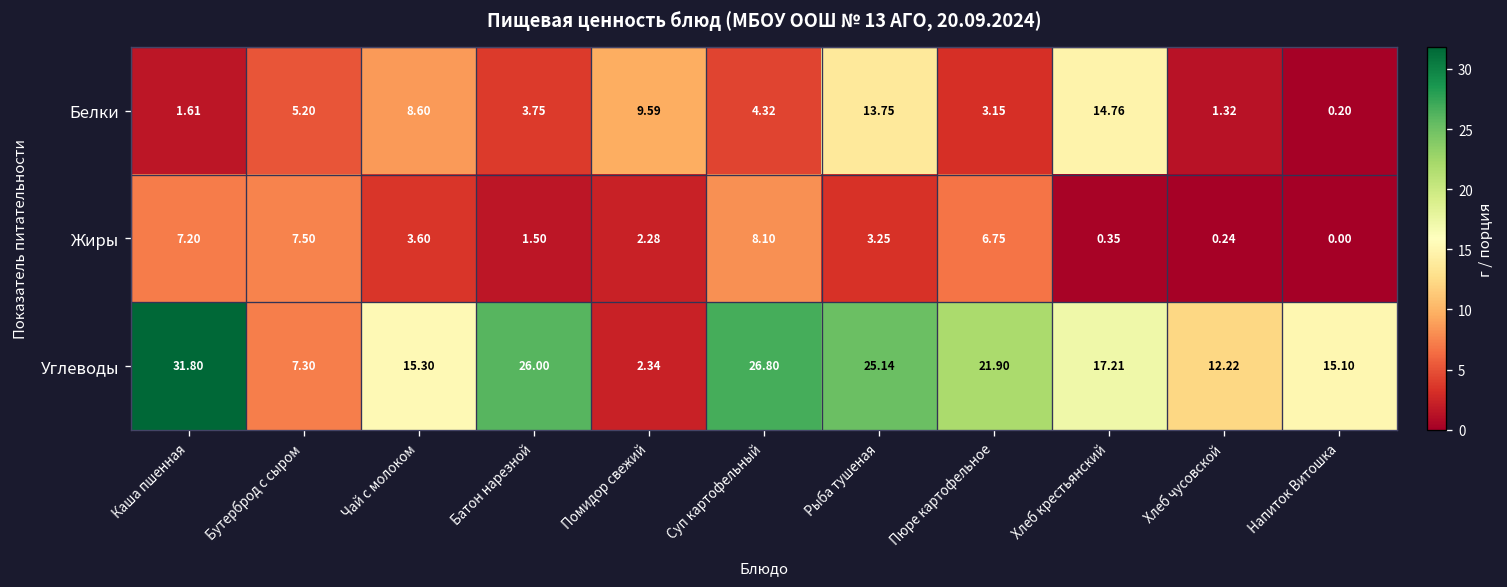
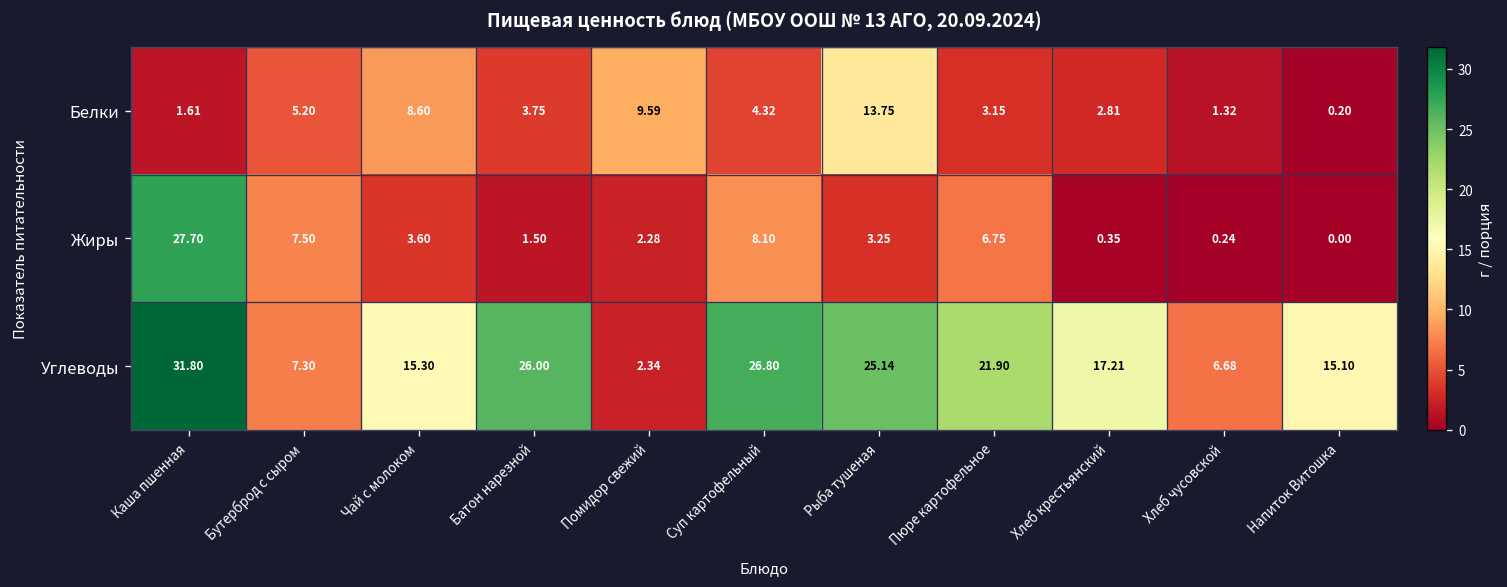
Белки, Хлеб крестьянский: 14.76 -> 2.81
Жиры, Каша пшенная: 7.20 -> 27.70
Углеводы, Хлеб чусовской: 12.22 -> 6.68
